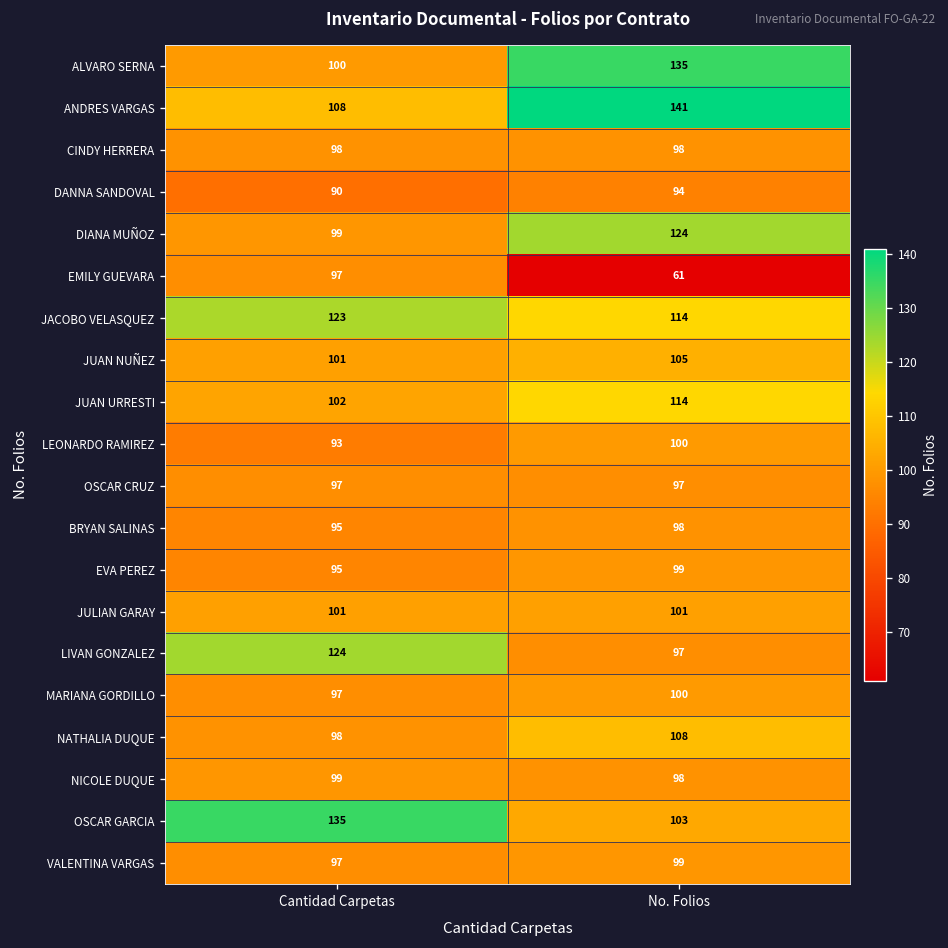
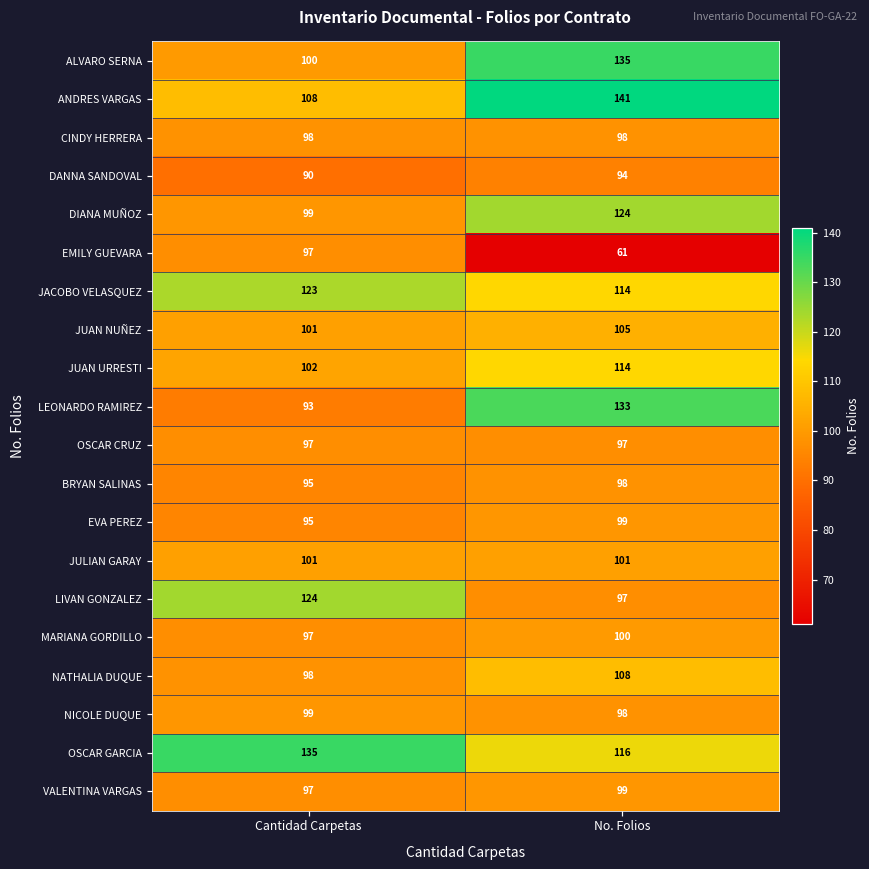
LEONARDO RAMIREZ, No. Folios: 100 -> 133
OSCAR GARCIA, No. Folios: 103 -> 116
